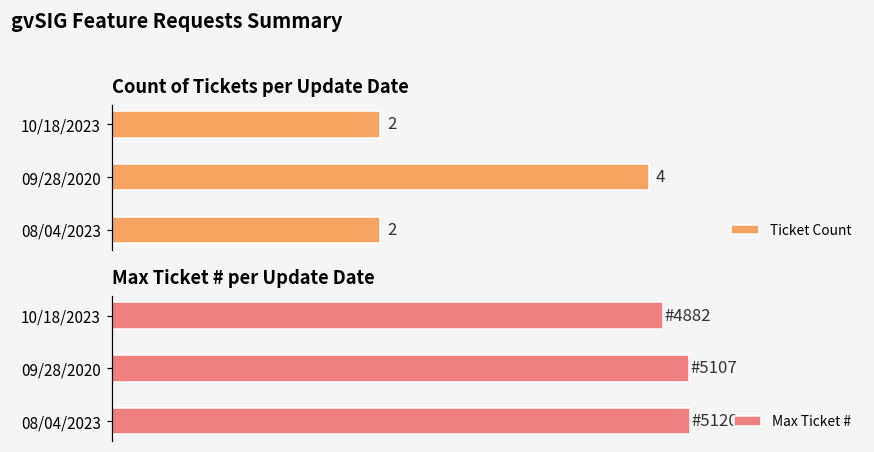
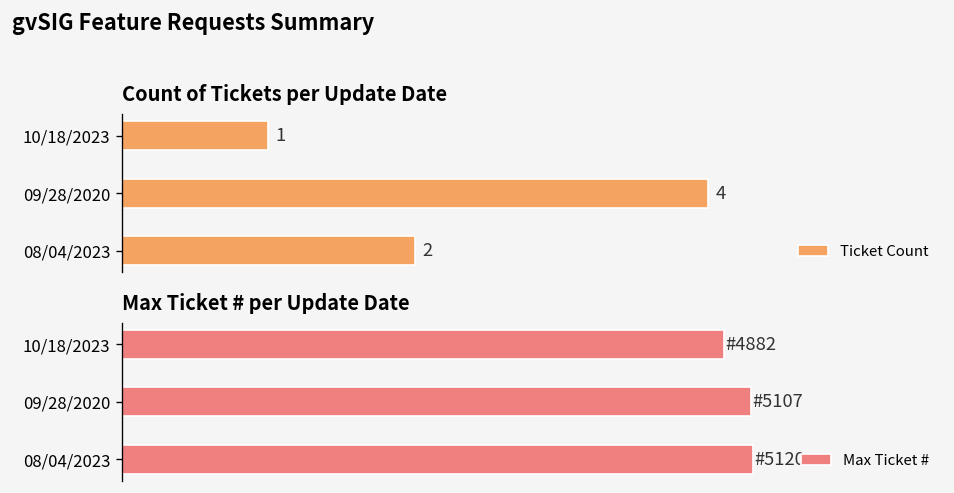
Count of Tickets per Update Date, 10/18/2023: 2 -> 1
